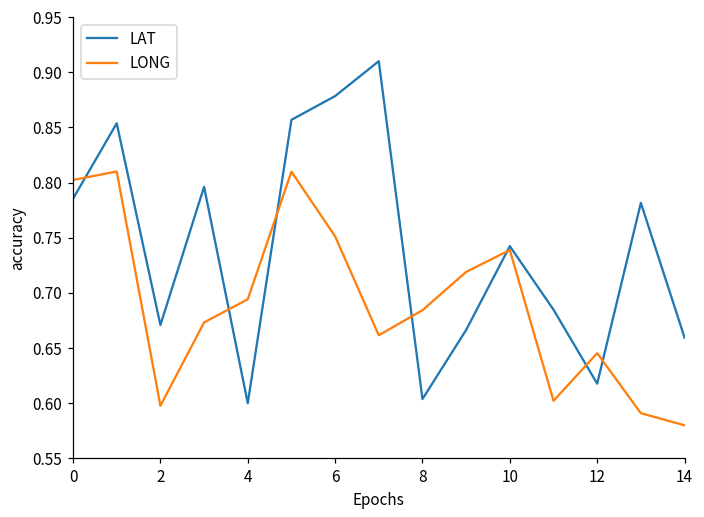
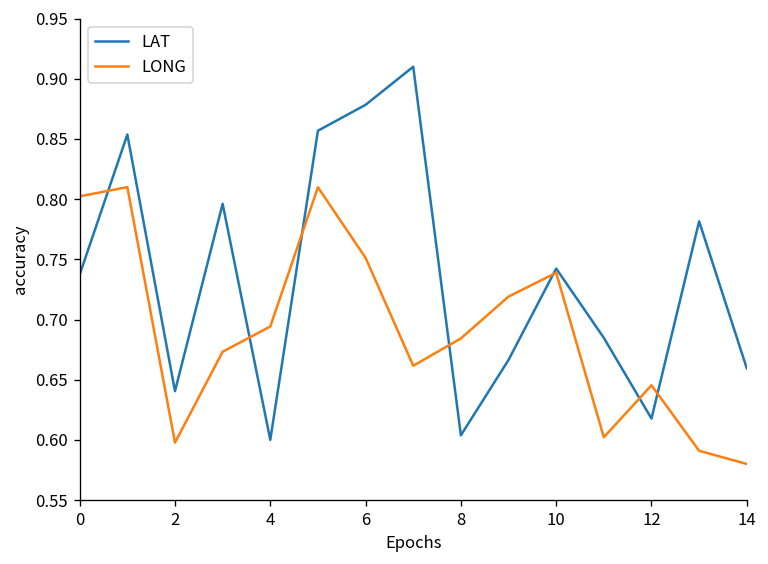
LAT, 0: 0.785 -> 0.737
LAT, 2: 0.671 -> 0.640
